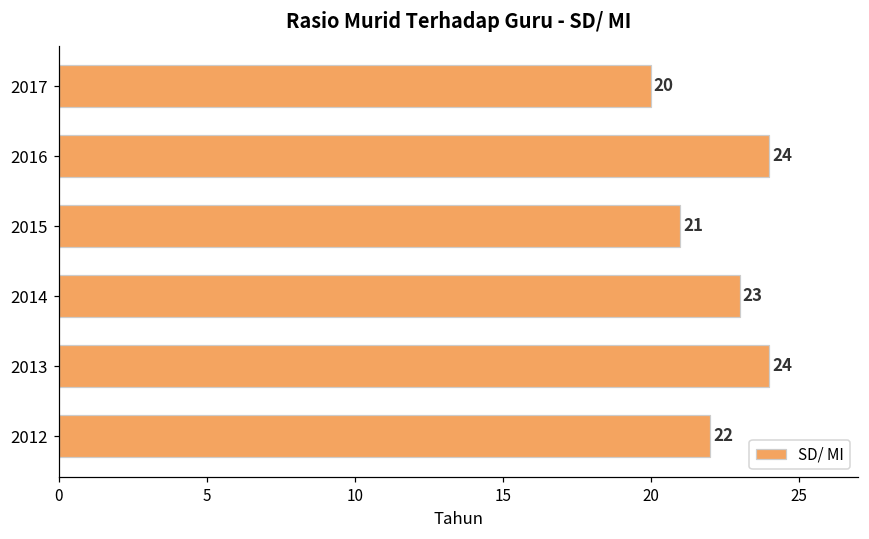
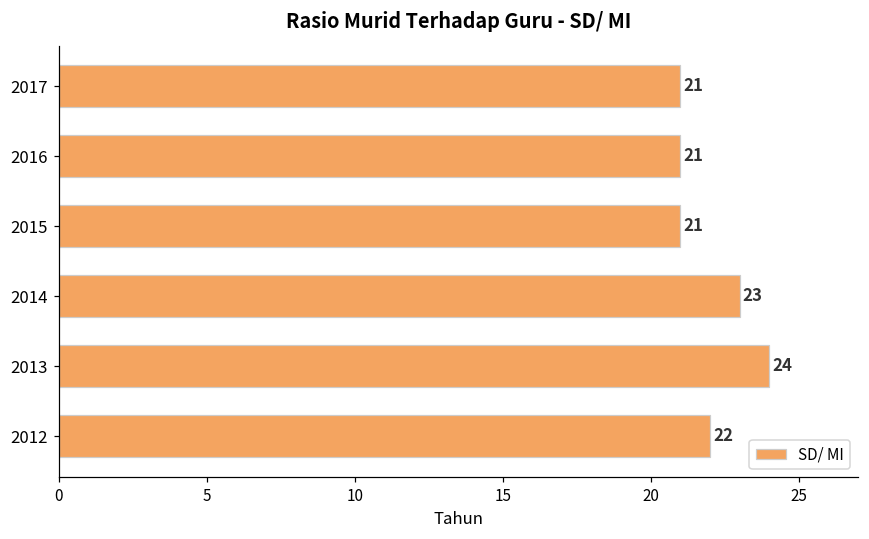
2017: 20 -> 21
2016: 24 -> 21
